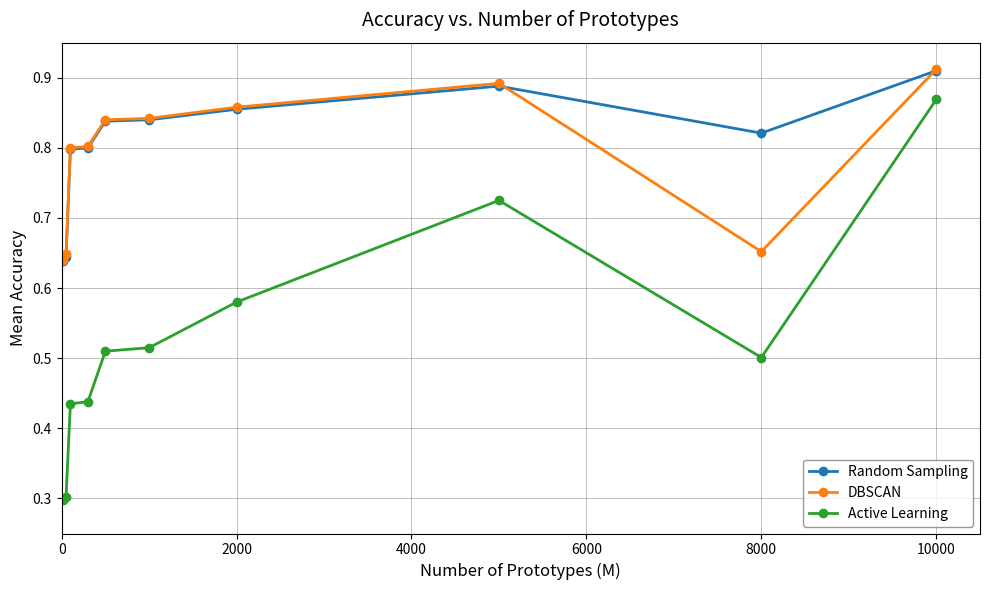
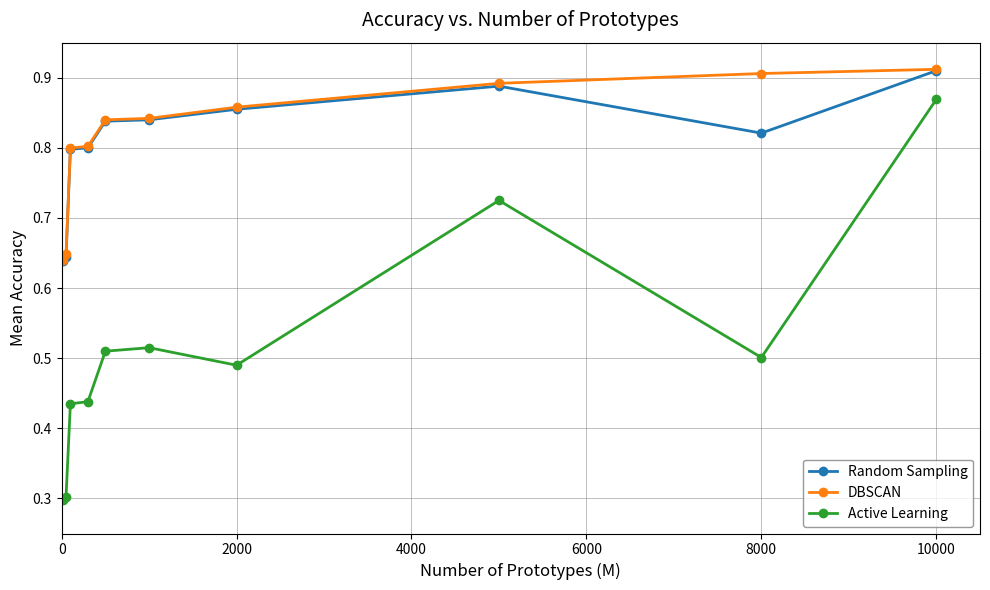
Active Learning, 2000: 0.58 -> 0.49
DBSCAN, 8000: 0.65 -> 0.91
